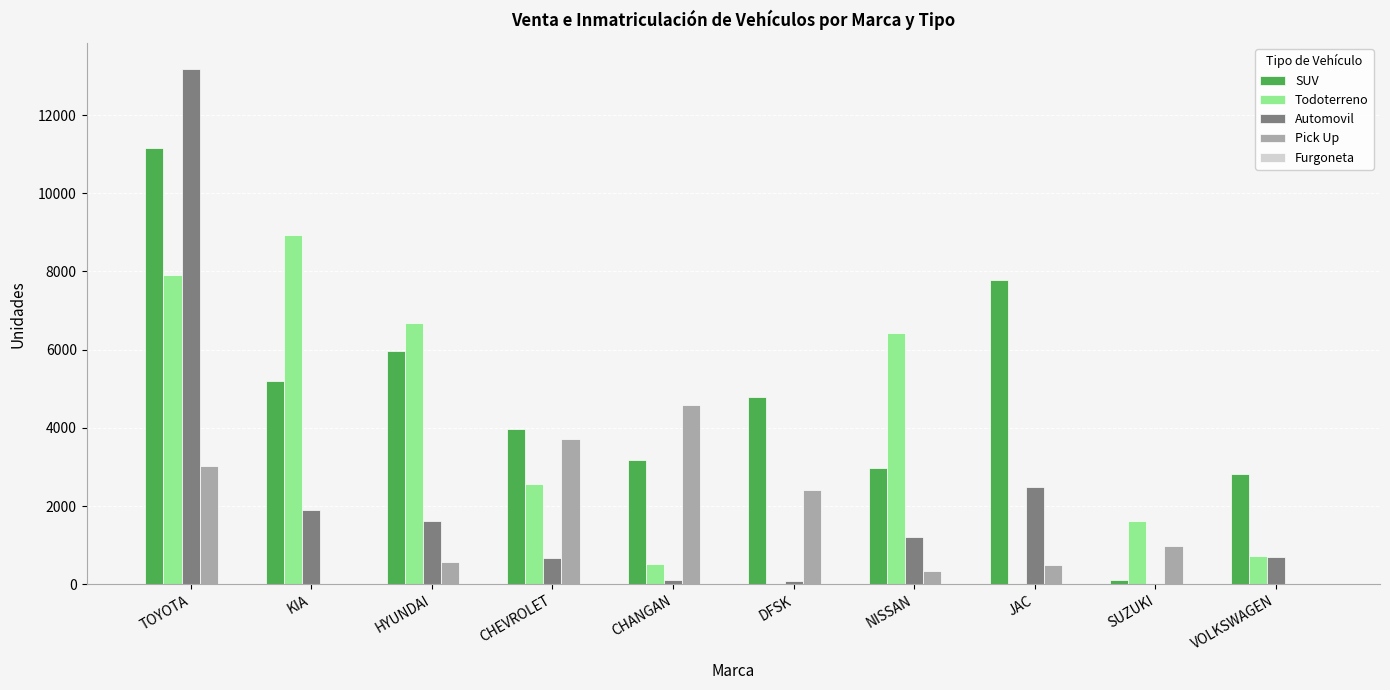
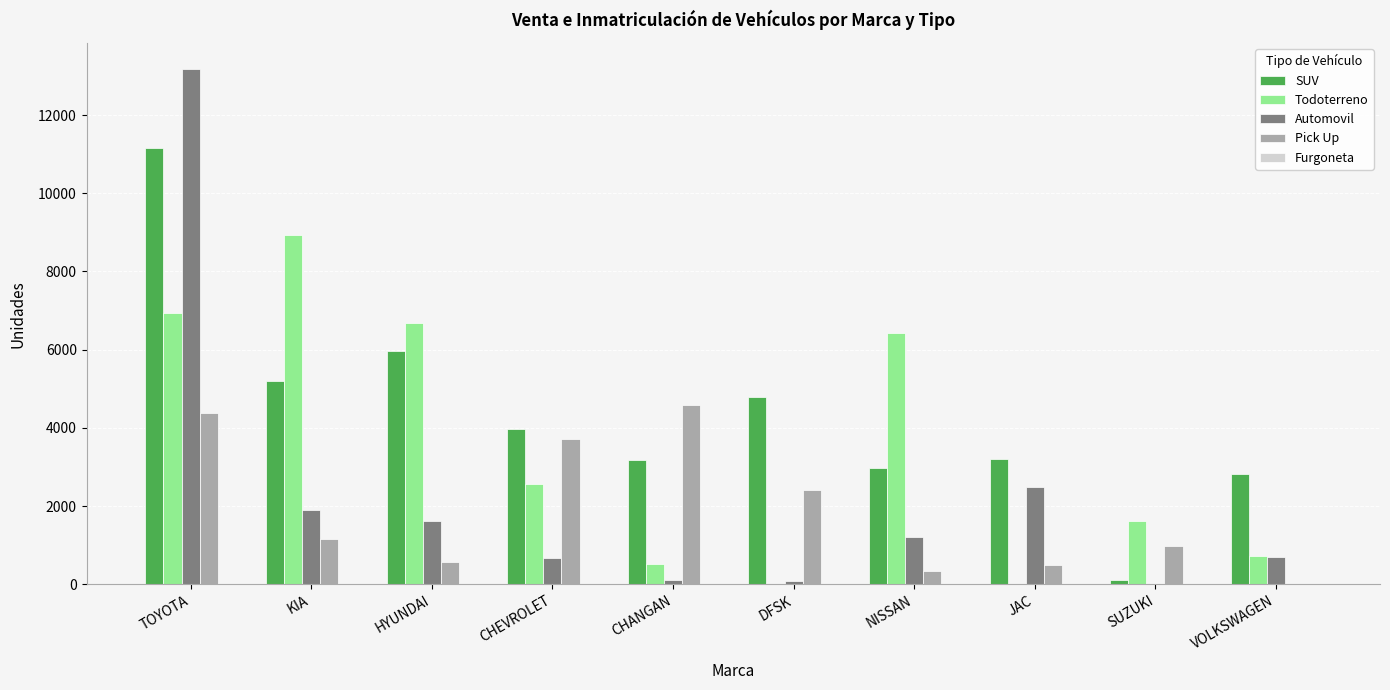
Todoterreno, TOYOTA: 7900 -> 6900
Pick Up, TOYOTA: 3000 -> 4400
Pick Up, KIA: 0 -> 1200
SUV, JAC: 7800 -> 3200
